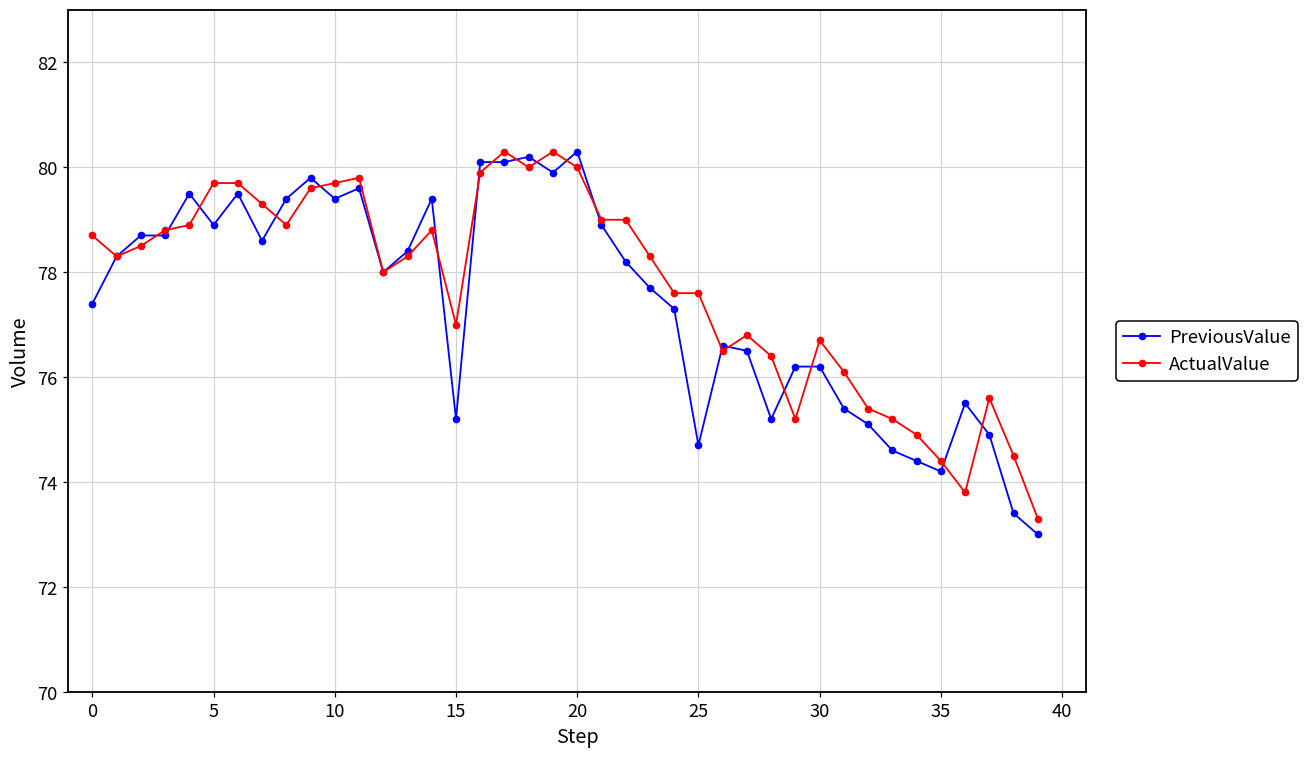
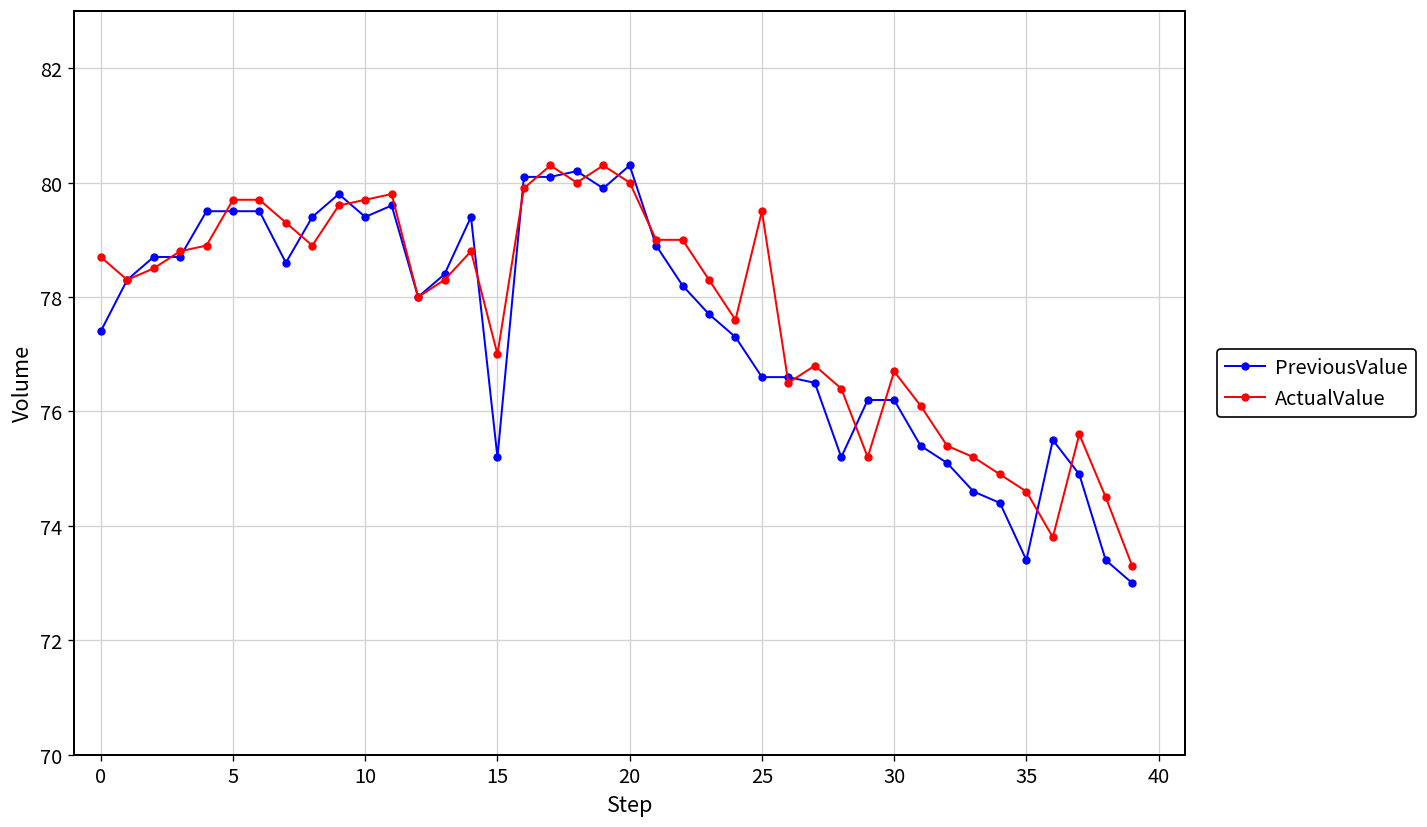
PreviousValue, 5: 78.9 -> 79.5
PreviousValue, 25: 74.7 -> 76.6
ActualValue, 25: 77.6 -> 79.5
PreviousValue, 35: 74.2 -> 73.4
ActualValue, 35: 74.4 -> 74.6
